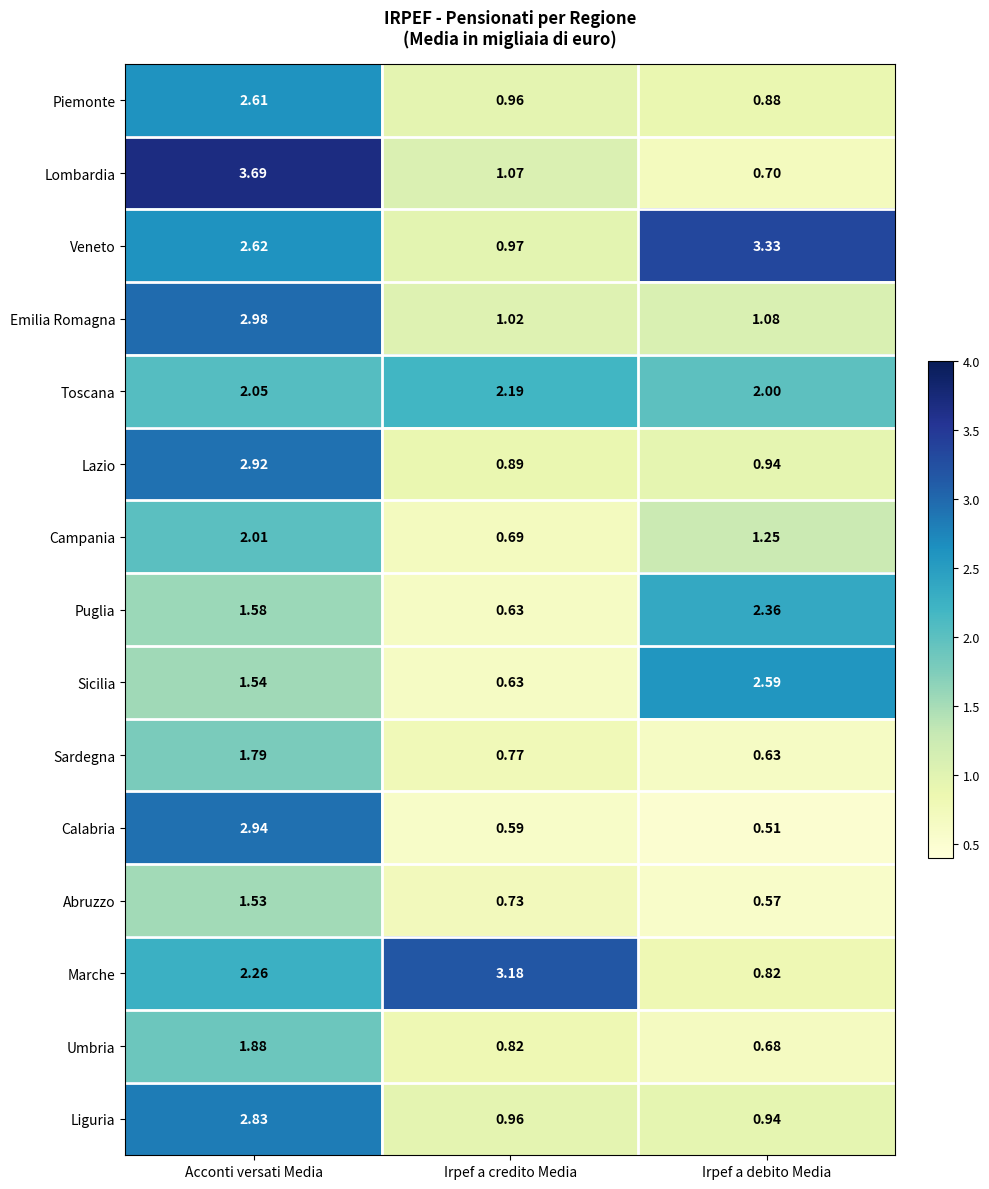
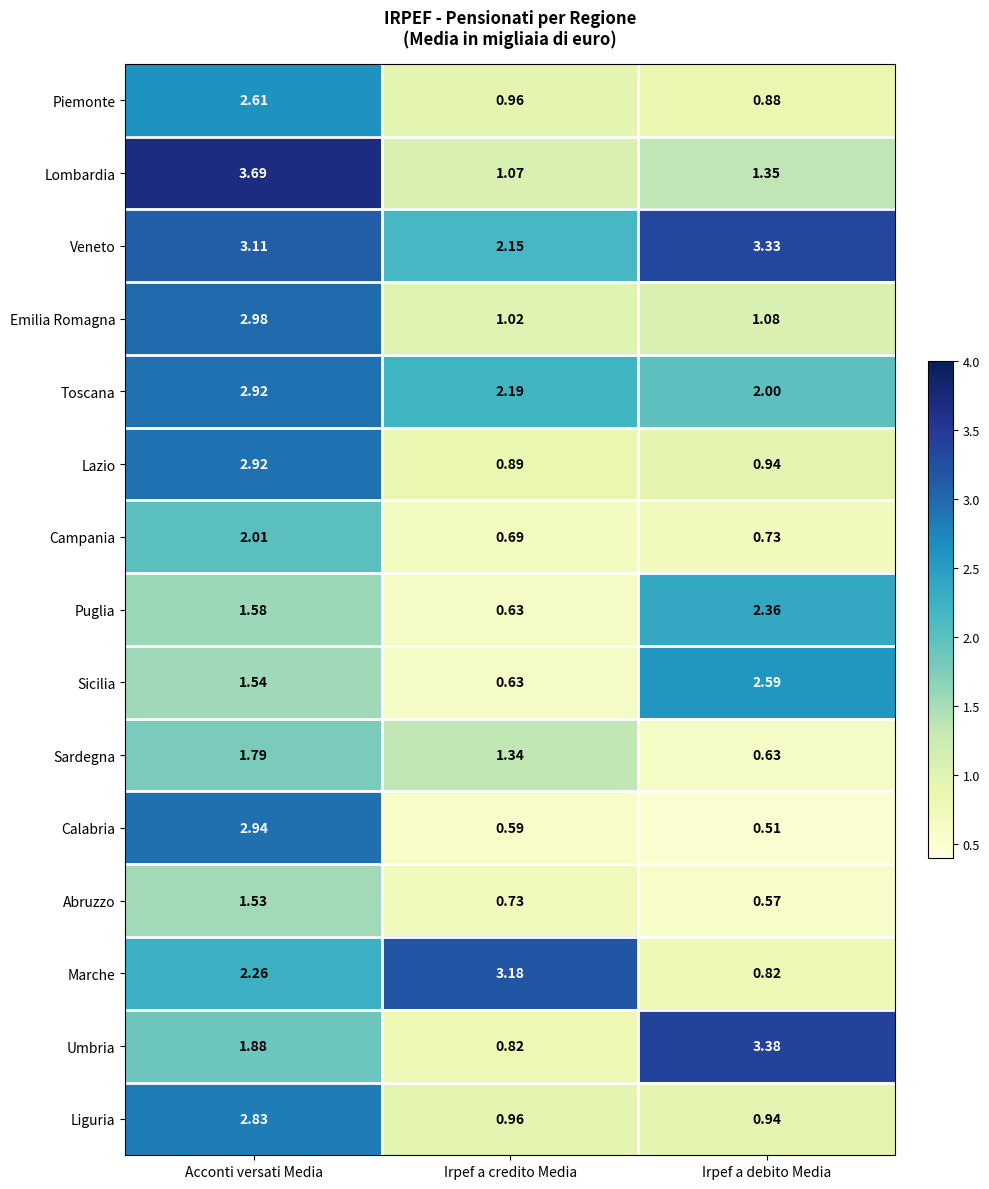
Lombardia, Irpef a debito Media: 0.70 -> 1.35
Veneto, Acconti versati Media: 2.62 -> 3.11
Veneto, Irpef a credito Media: 0.97 -> 2.15
Toscana, Acconti versati Media: 2.05 -> 2.92
Campania, Irpef a debito Media: 1.25 -> 0.73
Sardegna, Irpef a credito Media: 0.77 -> 1.34
Umbria, Irpef a debito Media: 0.68 -> 3.38
